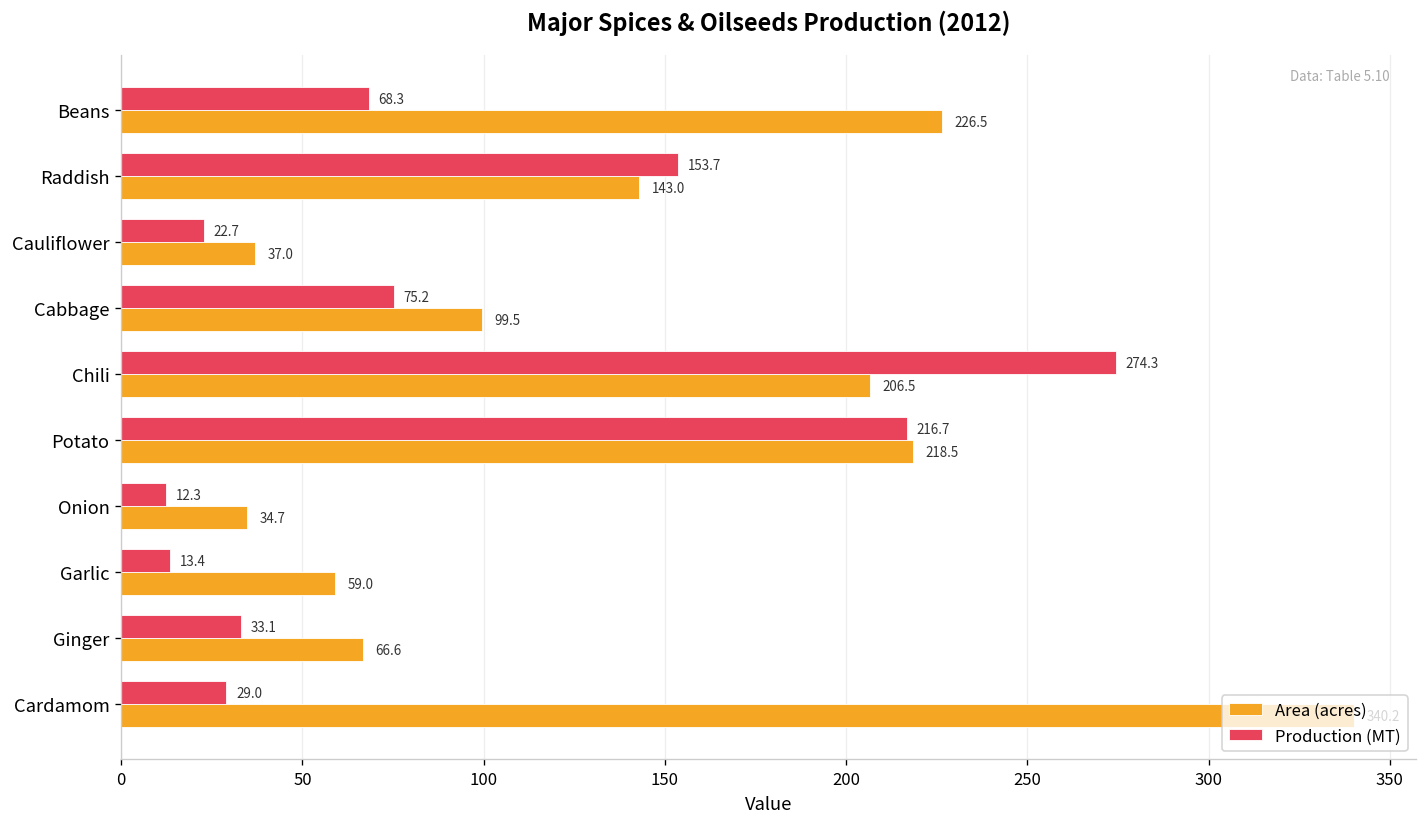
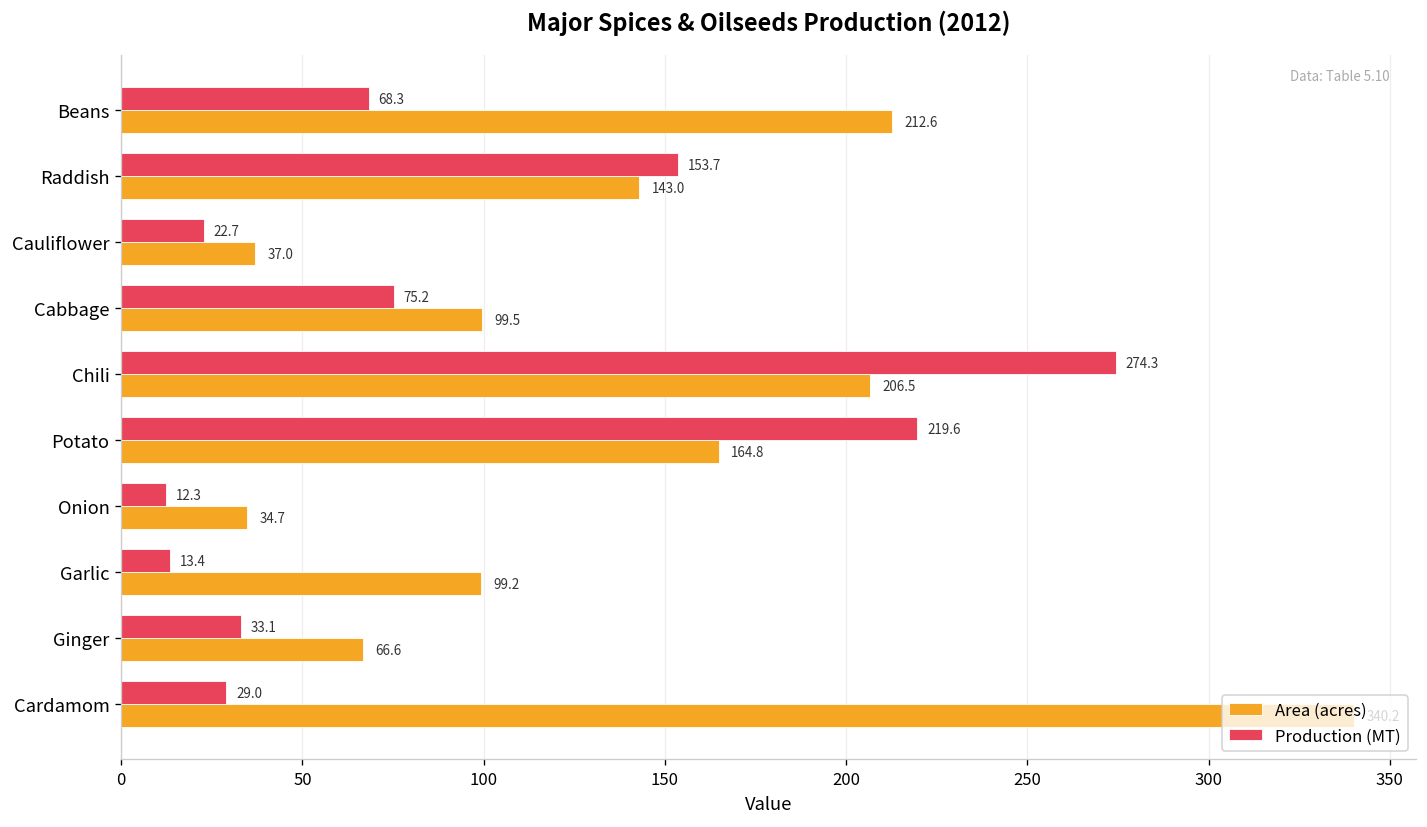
Area (acres), Beans: 226.5 -> 212.6
Production (MT), Potato: 216.7 -> 219.6
Area (acres), Potato: 218.5 -> 164.8
Area (acres), Garlic: 59.0 -> 99.2
